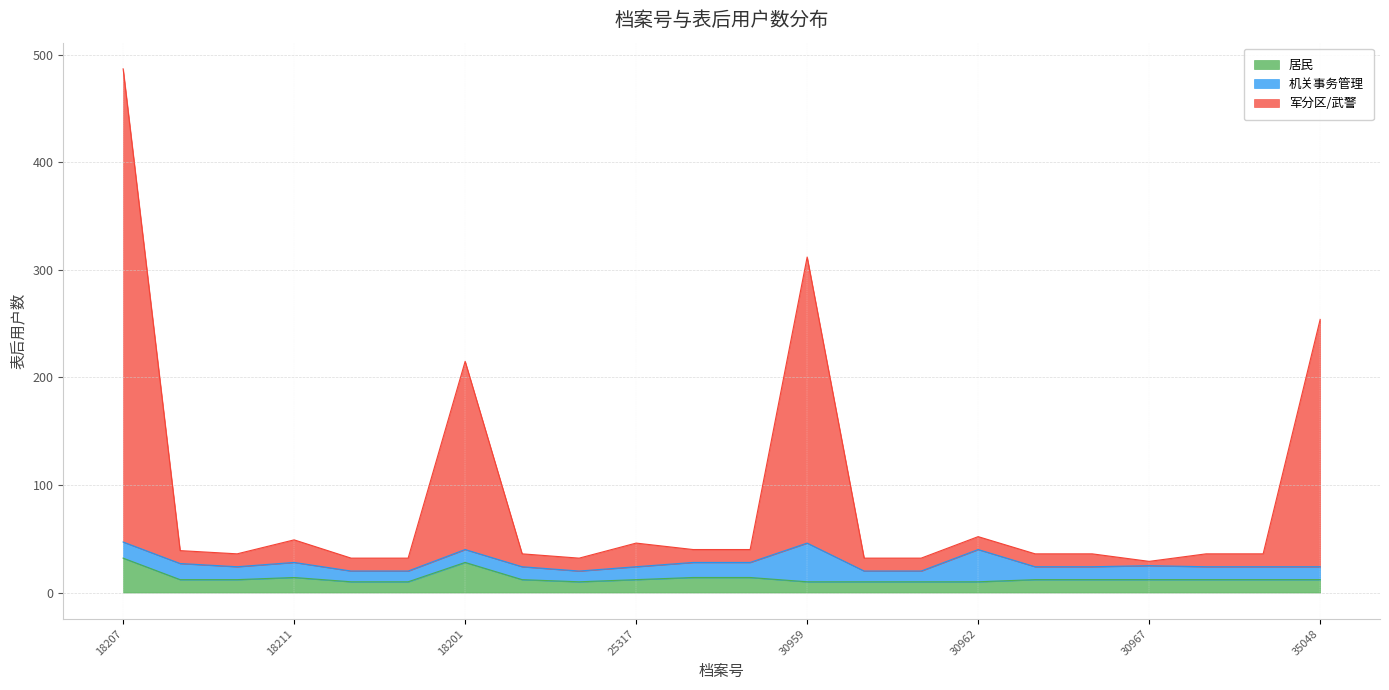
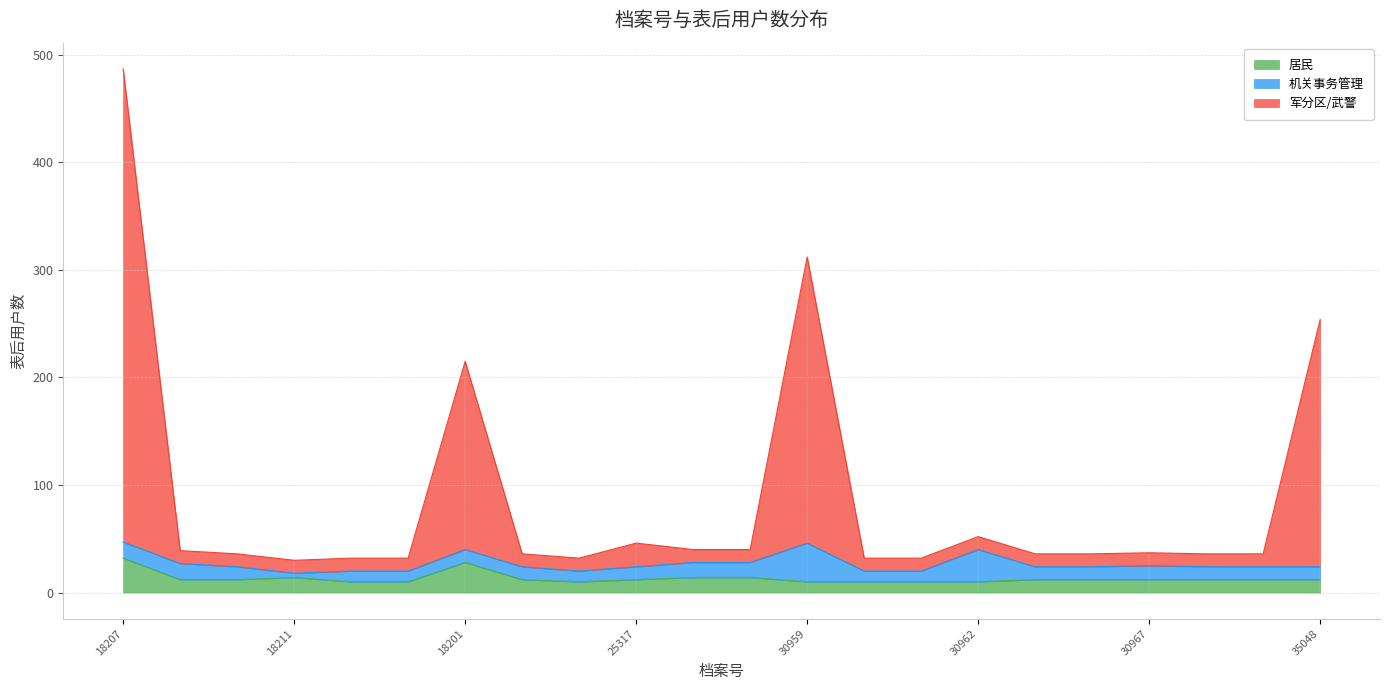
机关事务管理, 18211: 14 -> 4
军分区/武警, 18211: 21 -> 12
军分区/武警, 30967: 4 -> 12
